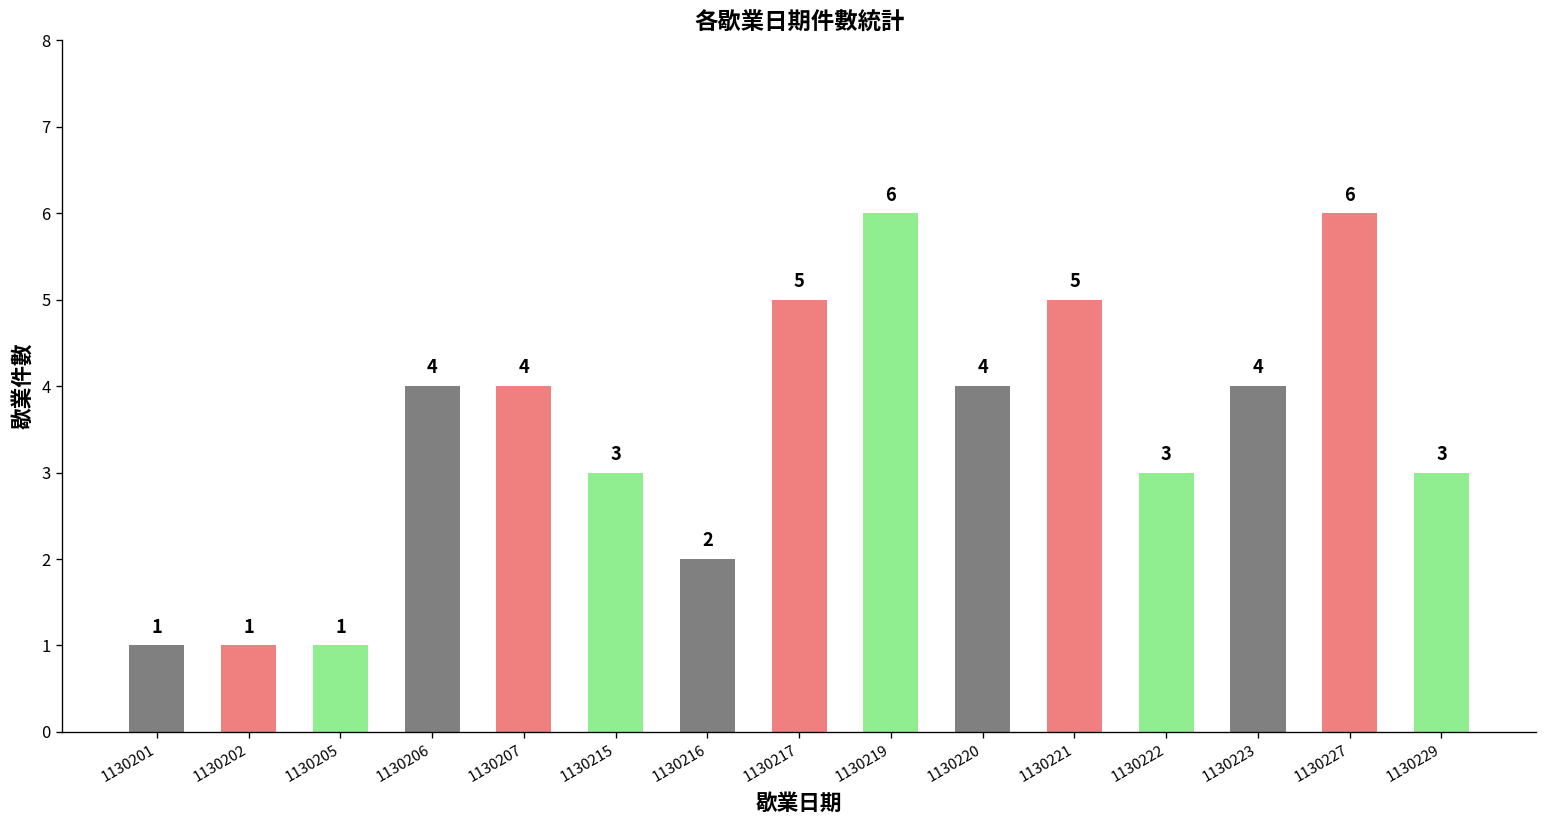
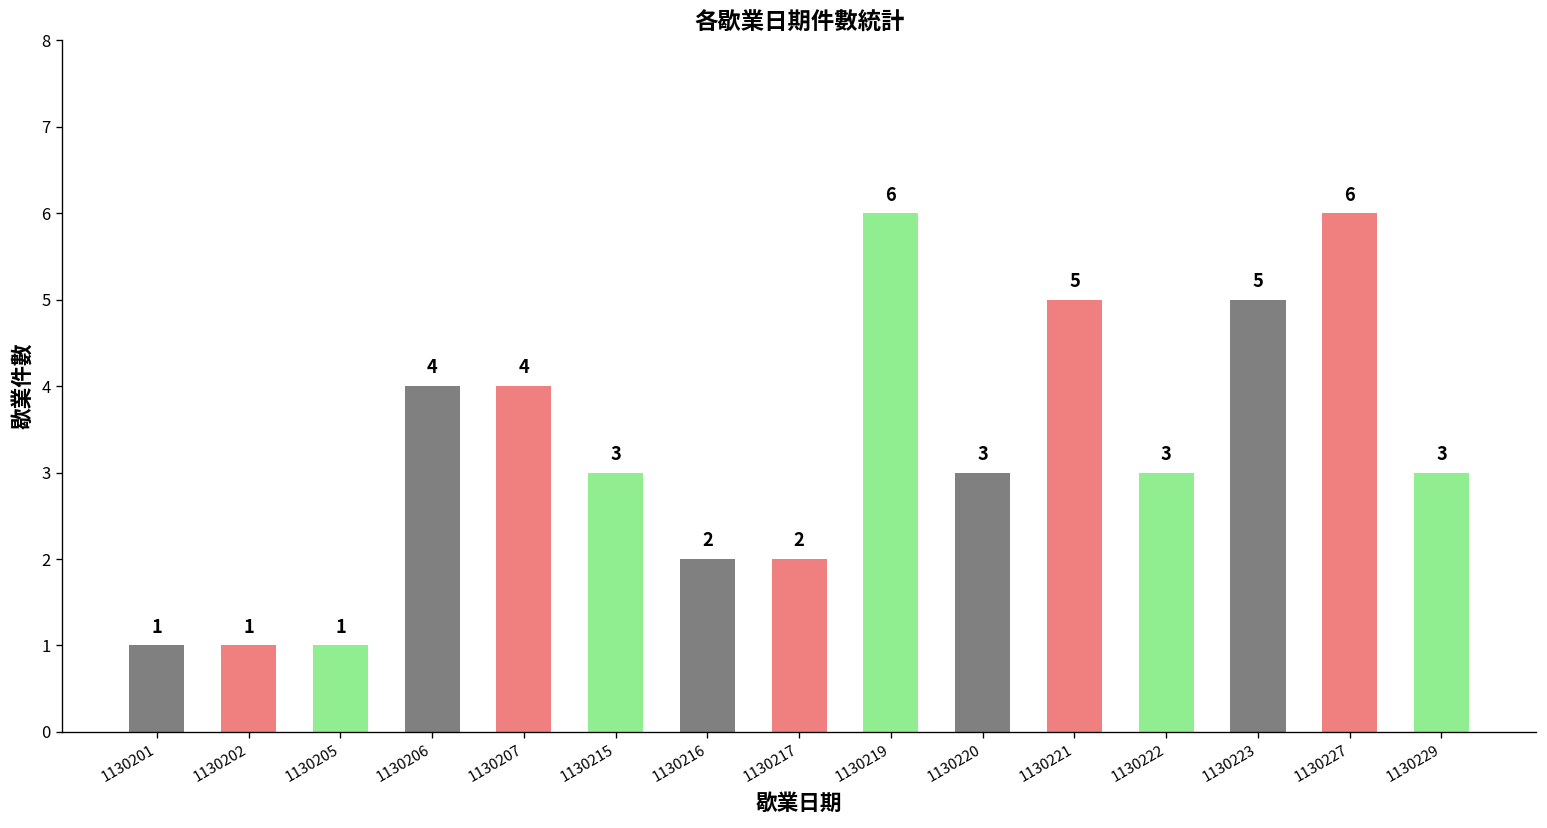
1130217: 5 -> 2
1130220: 4 -> 3
1130223: 4 -> 5
